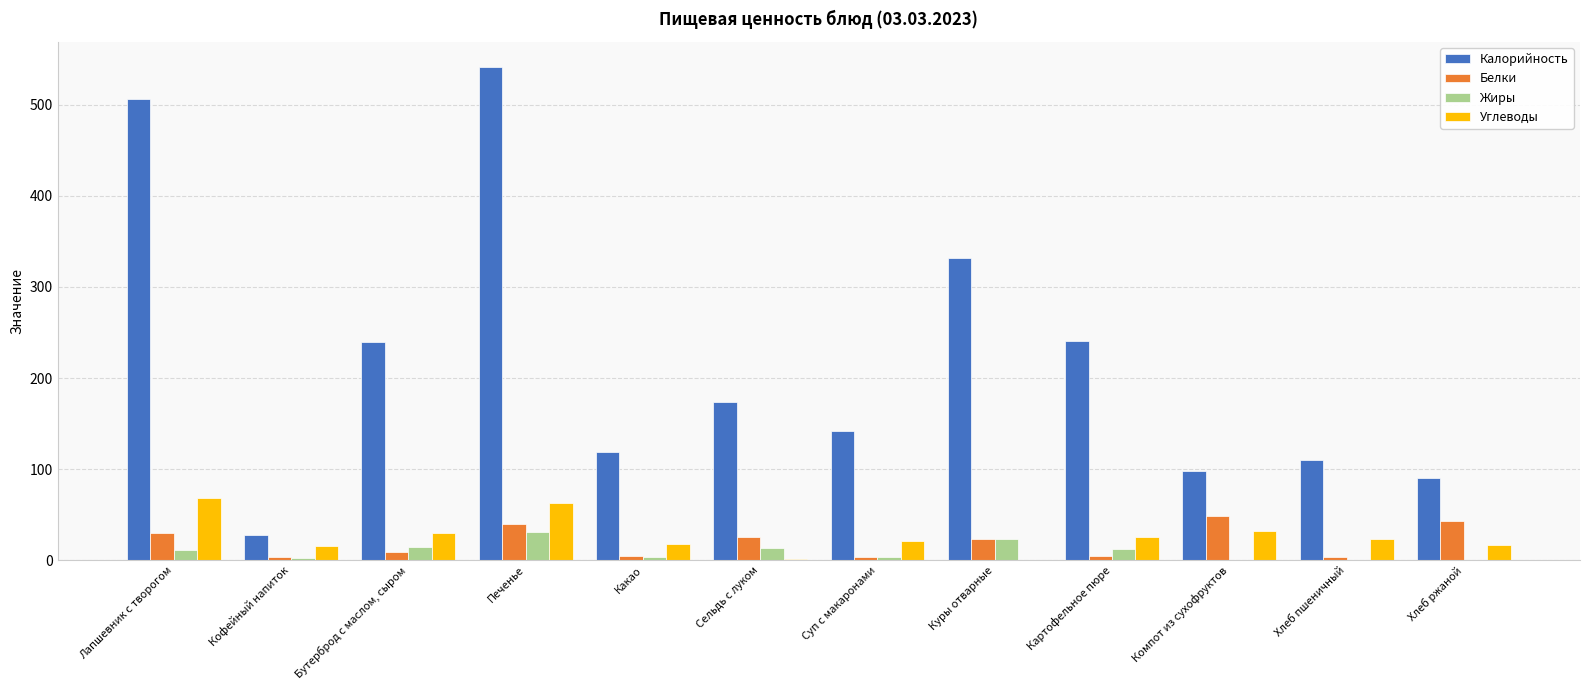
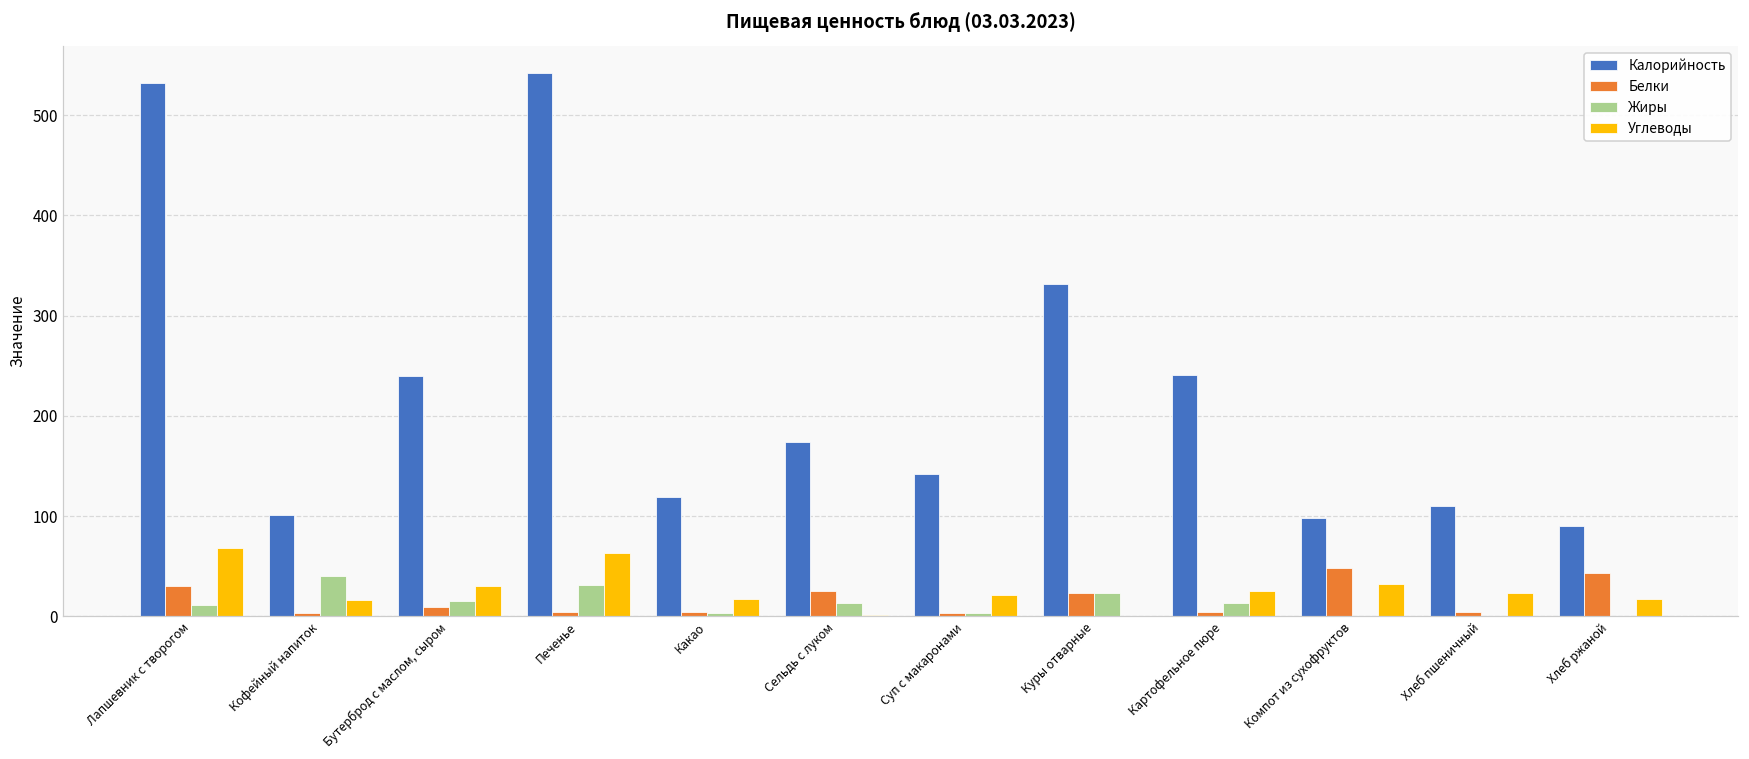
Калорийность, Лапшевник с творогом: 510 -> 530
Калорийность, Кофейный напиток: 30 -> 100
Жиры, Кофейный напиток: 0 -> 40
Белки, Печенье: 40 -> 0
